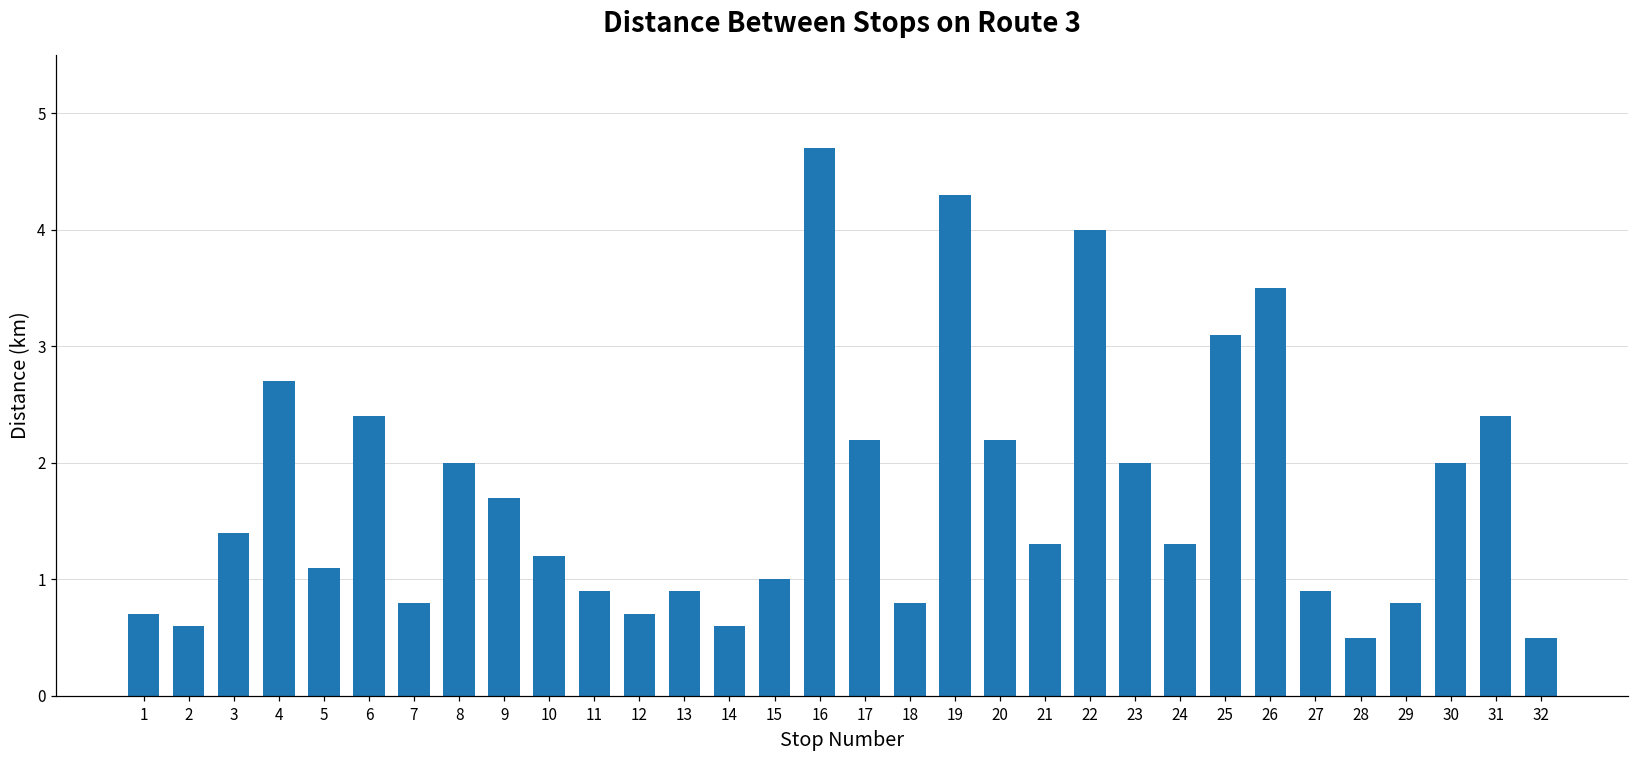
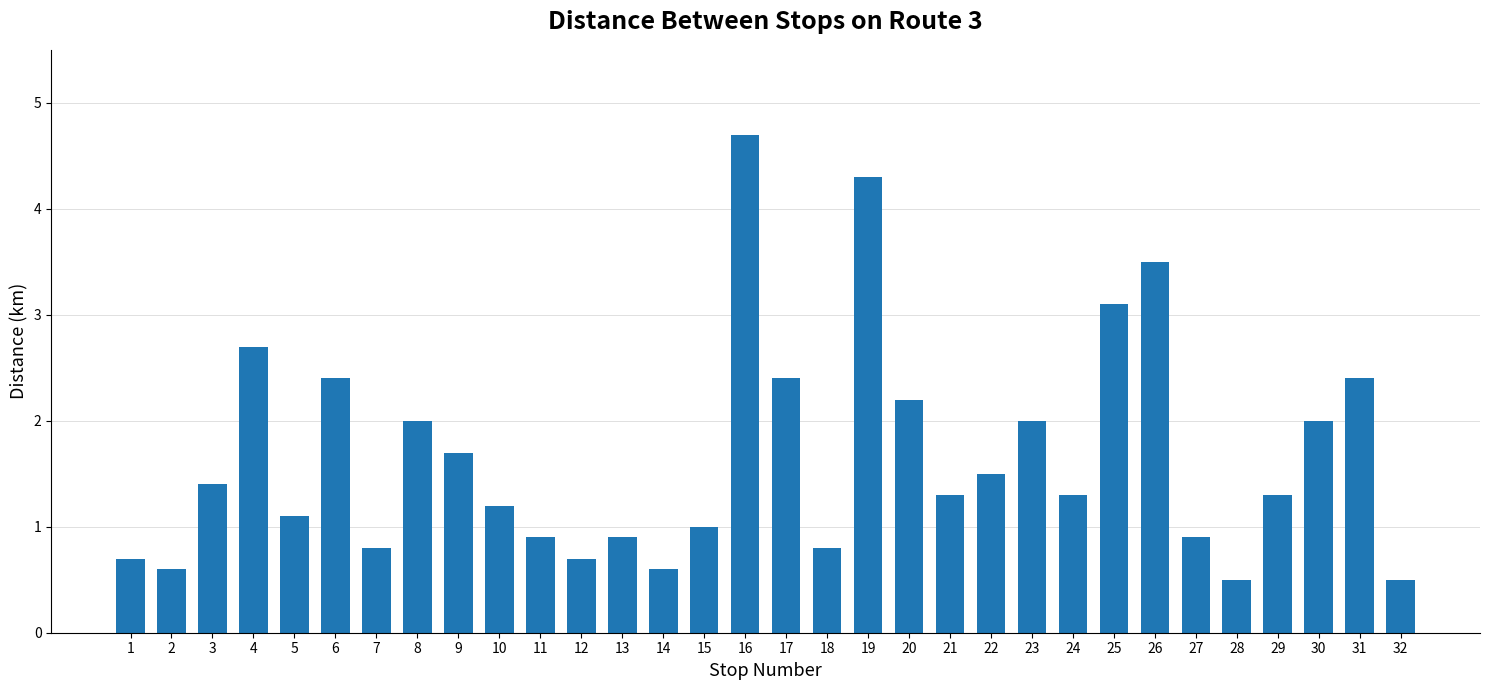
17: 2.2 -> 2.4
22: 4.0 -> 1.5
29: 0.8 -> 1.3
